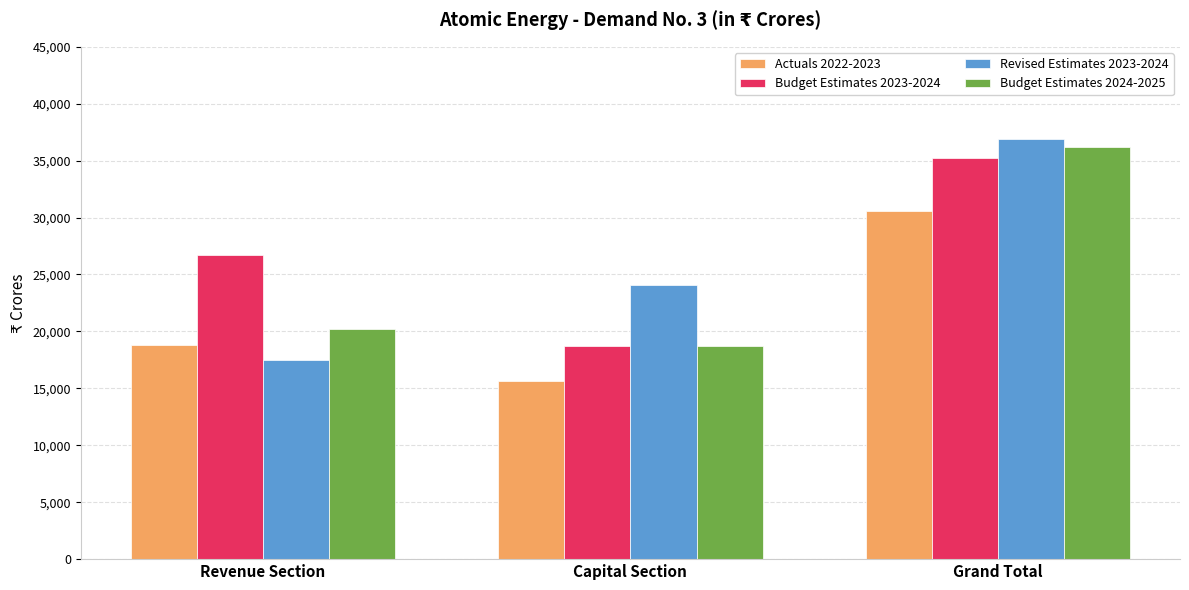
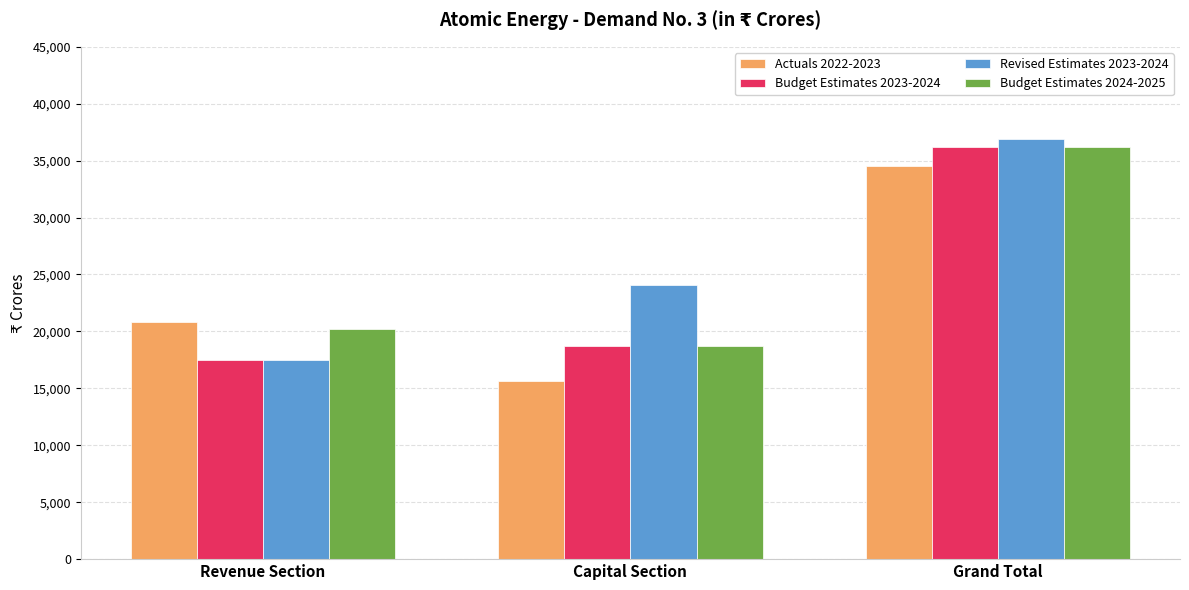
Actuals 2022-2023, Revenue Section: 18,800 -> 20,800
Budget Estimates 2023-2024, Revenue Section: 26,700 -> 17,500
Actuals 2022-2023, Grand Total: 30,600 -> 34,500
Budget Estimates 2023-2024, Grand Total: 35,300 -> 36,200
